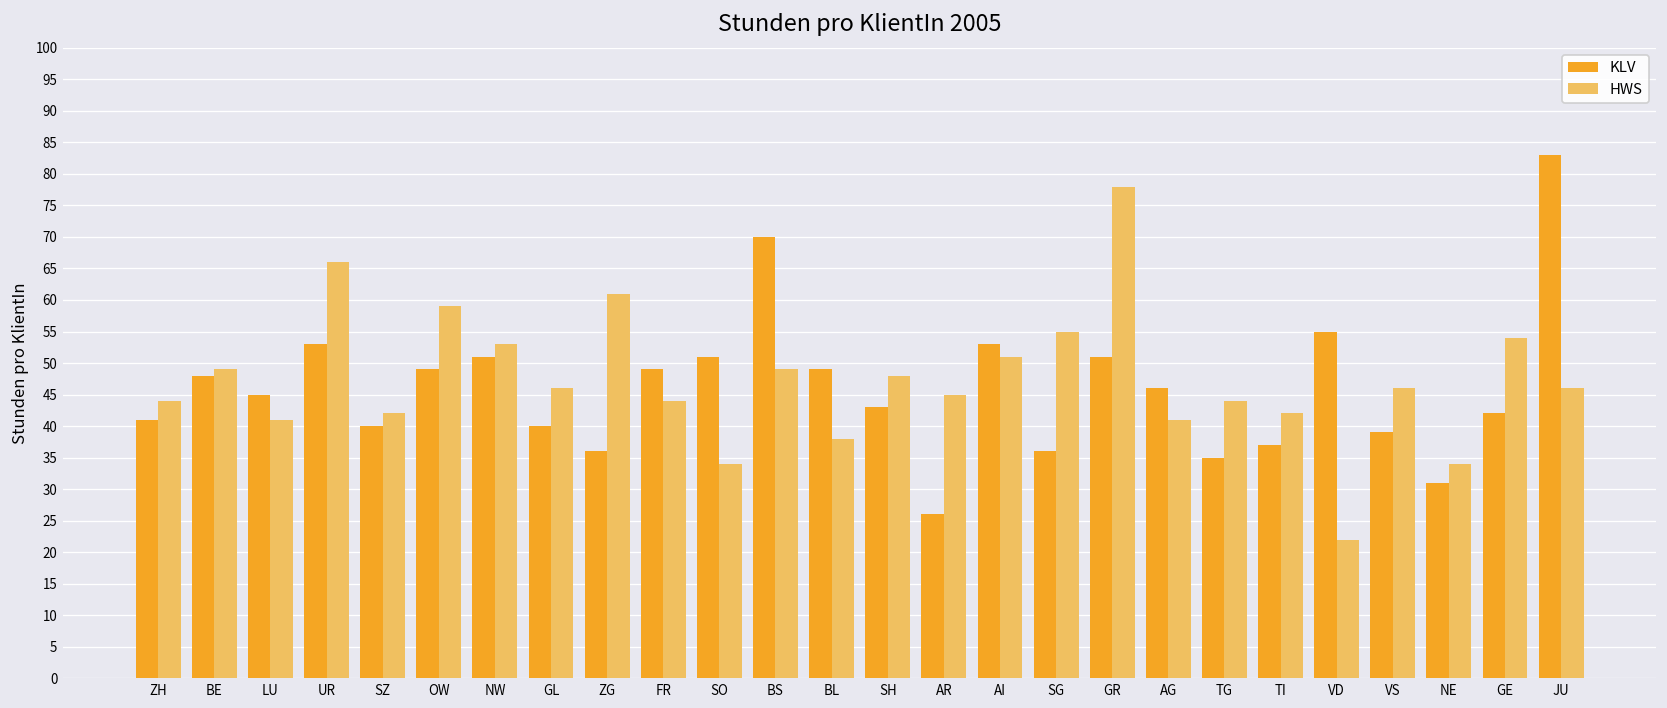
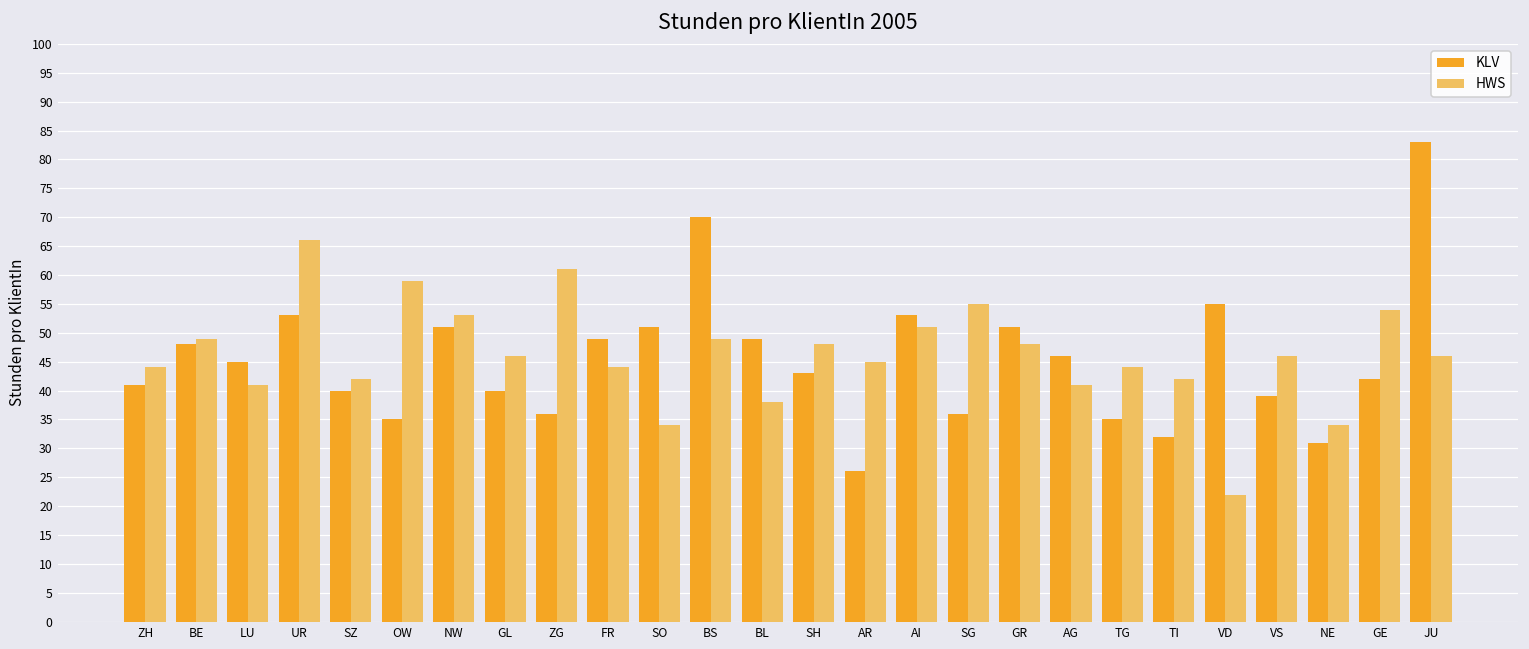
KLV, OW: 49 -> 35
HWS, GR: 78 -> 48
KLV, TI: 37 -> 32
